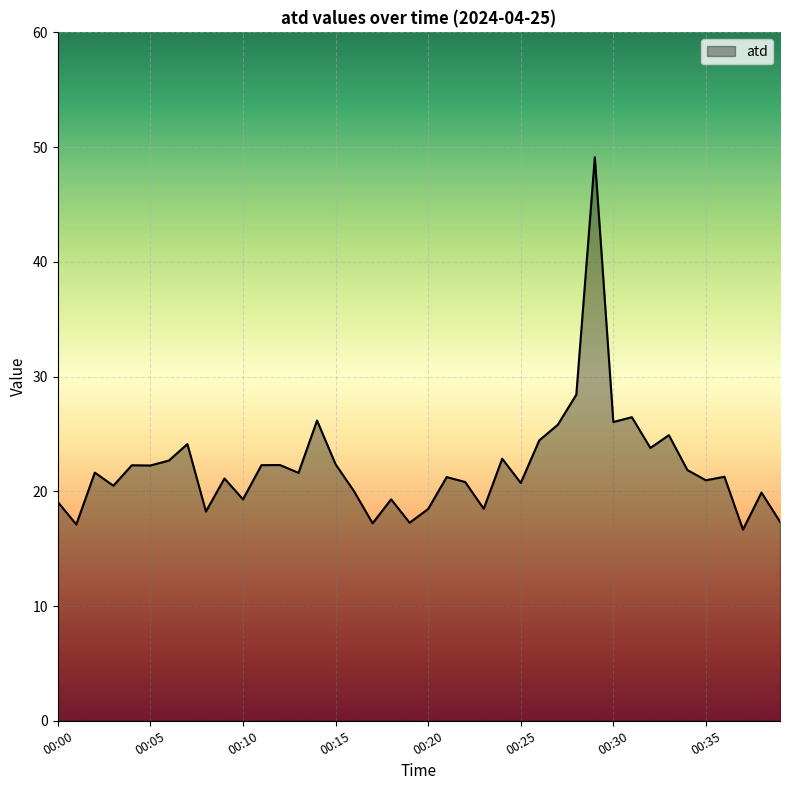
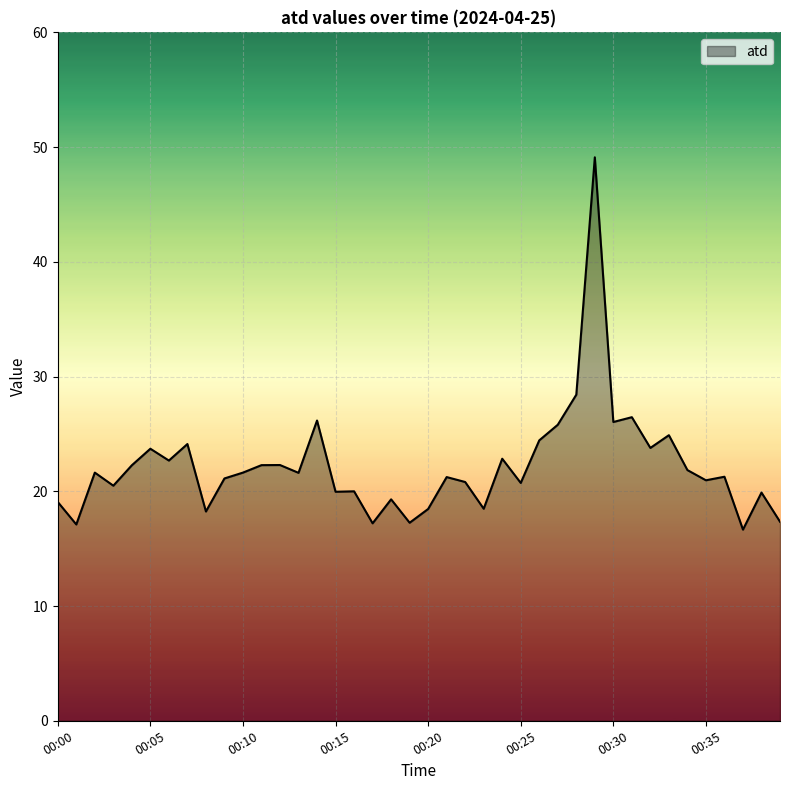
00:05: 22.3 -> 23.7
00:10: 19.3 -> 21.6
00:15: 22.4 -> 20.0
